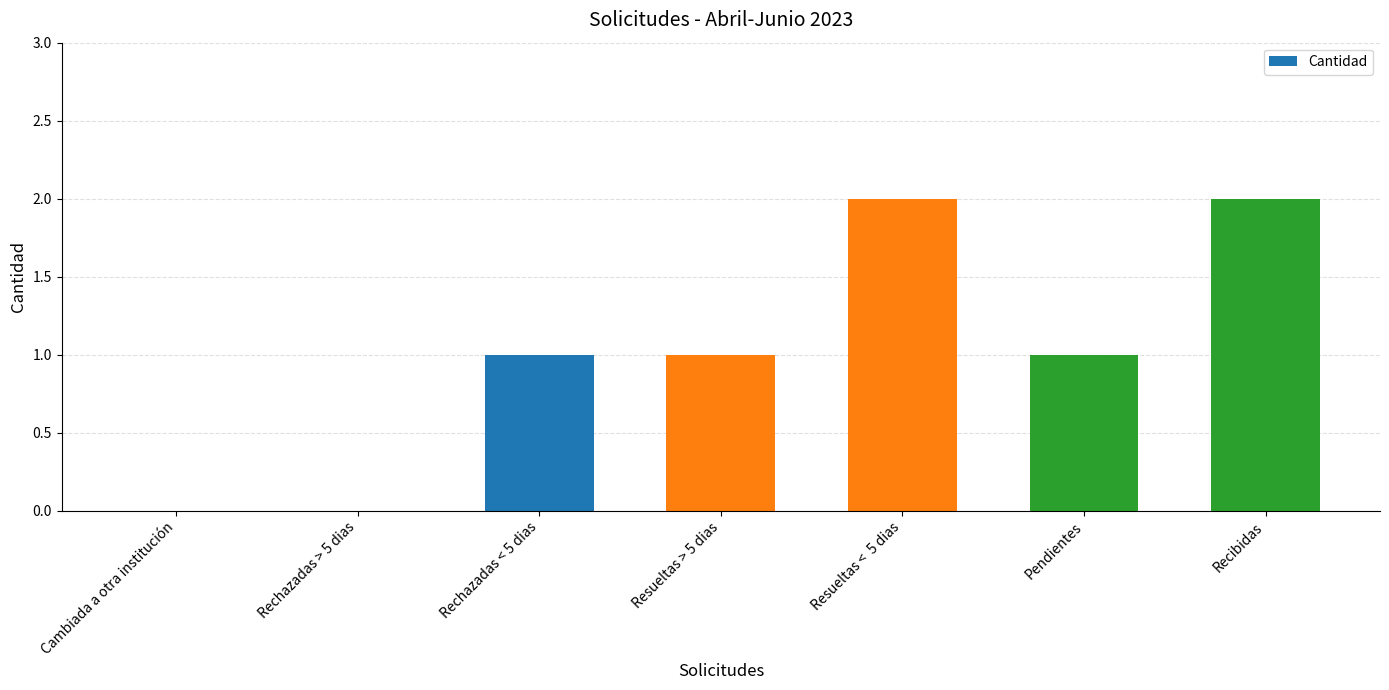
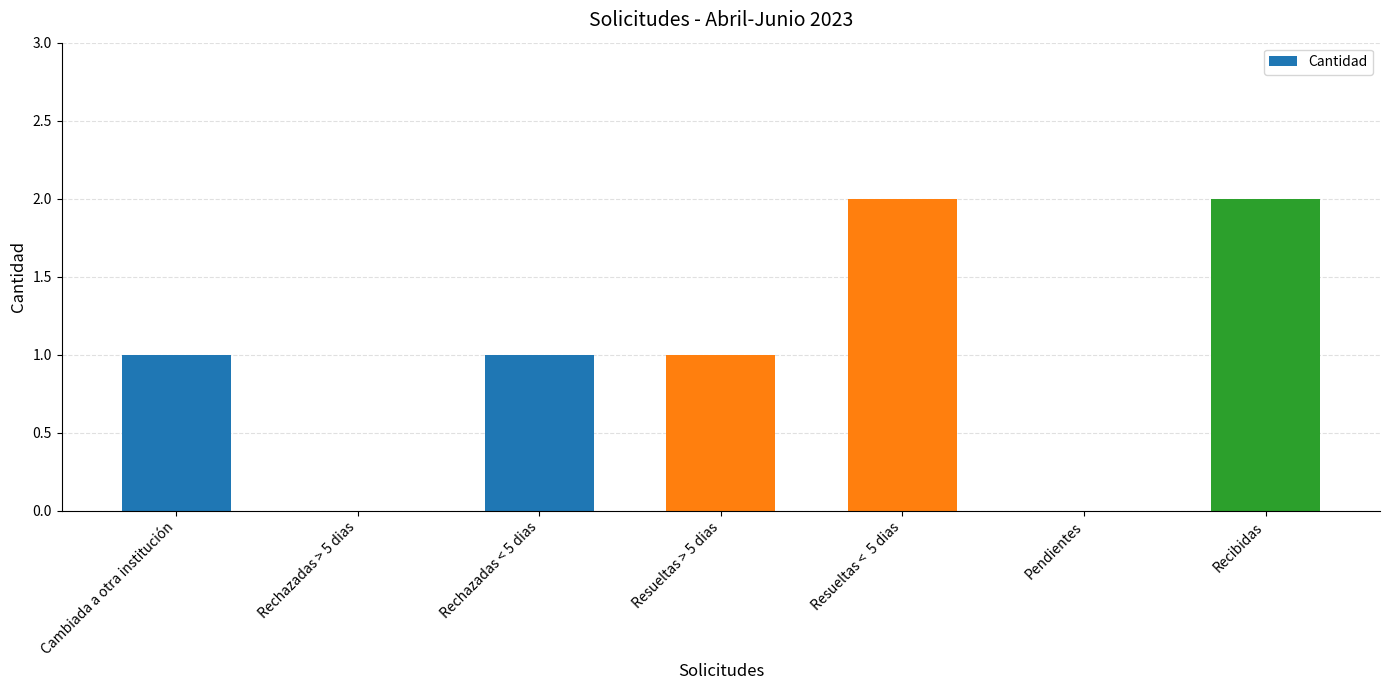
Cambiada a otra institución: 0 -> 1
Pendientes: 1 -> 0
